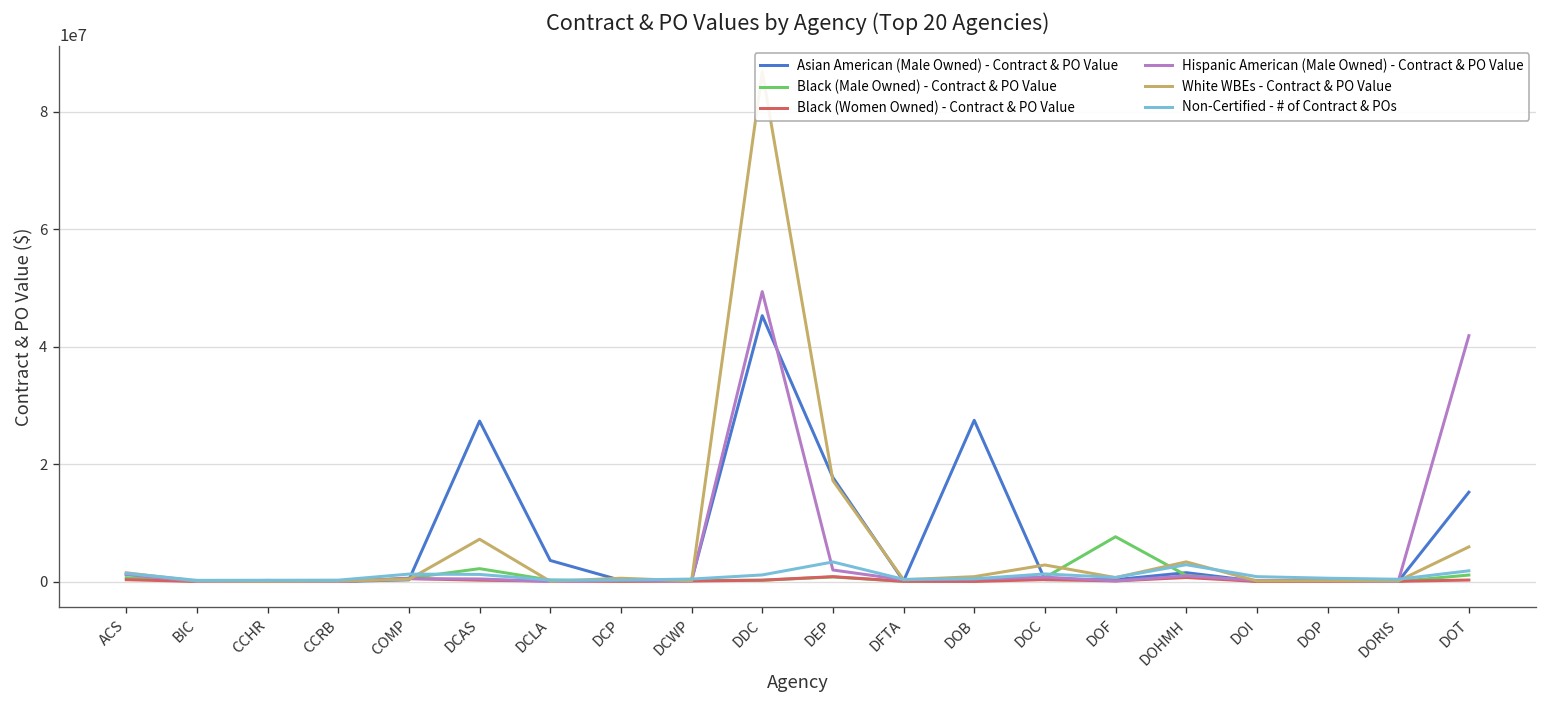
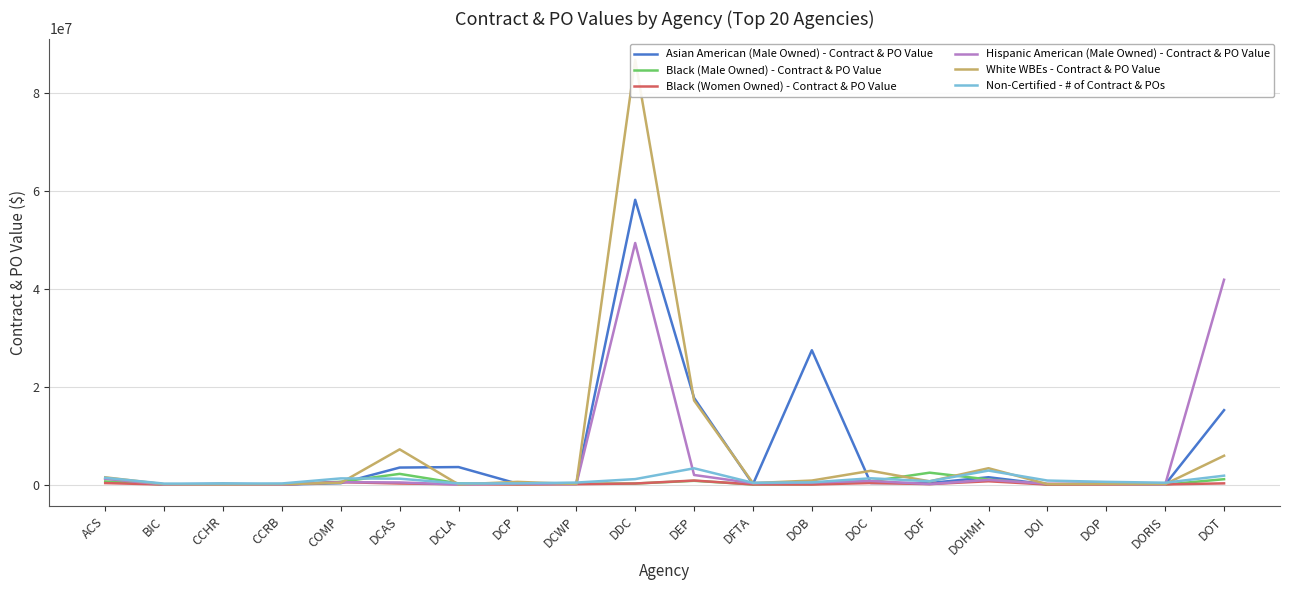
Asian American (Male Owned) - Contract & PO Value, DCAS: 27000000 -> 3000000
Asian American (Male Owned) - Contract & PO Value, DDC: 45000000 -> 58000000
Black (Male Owned) - Contract & PO Value, DOF: 8000000 -> 2000000
